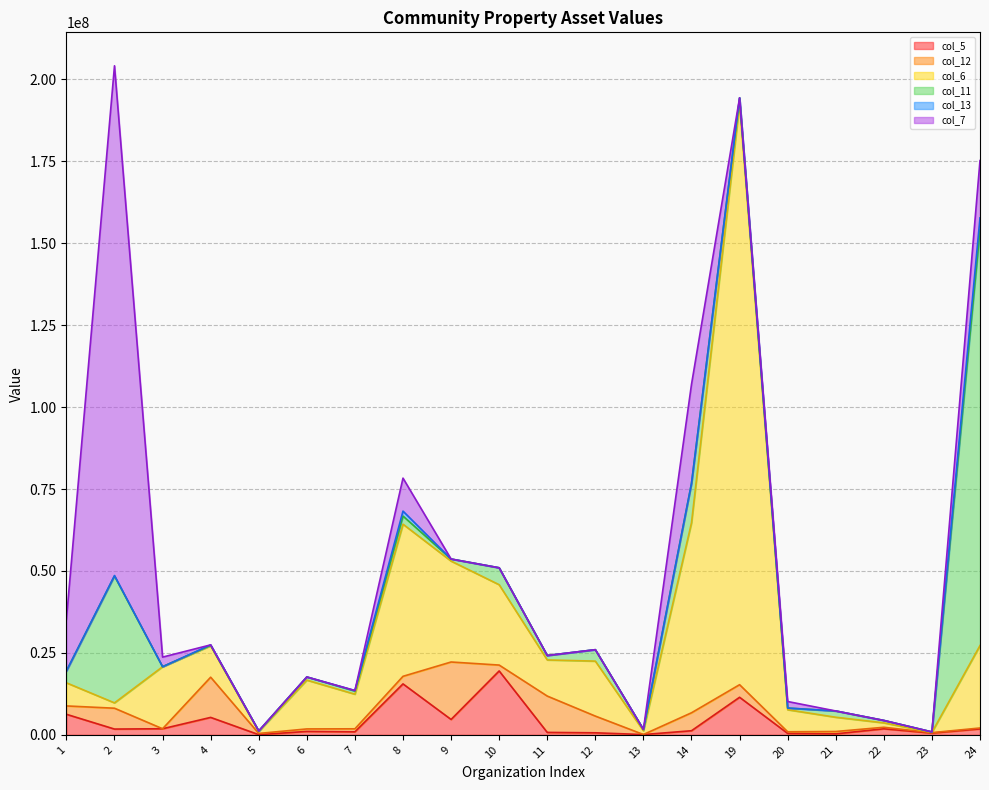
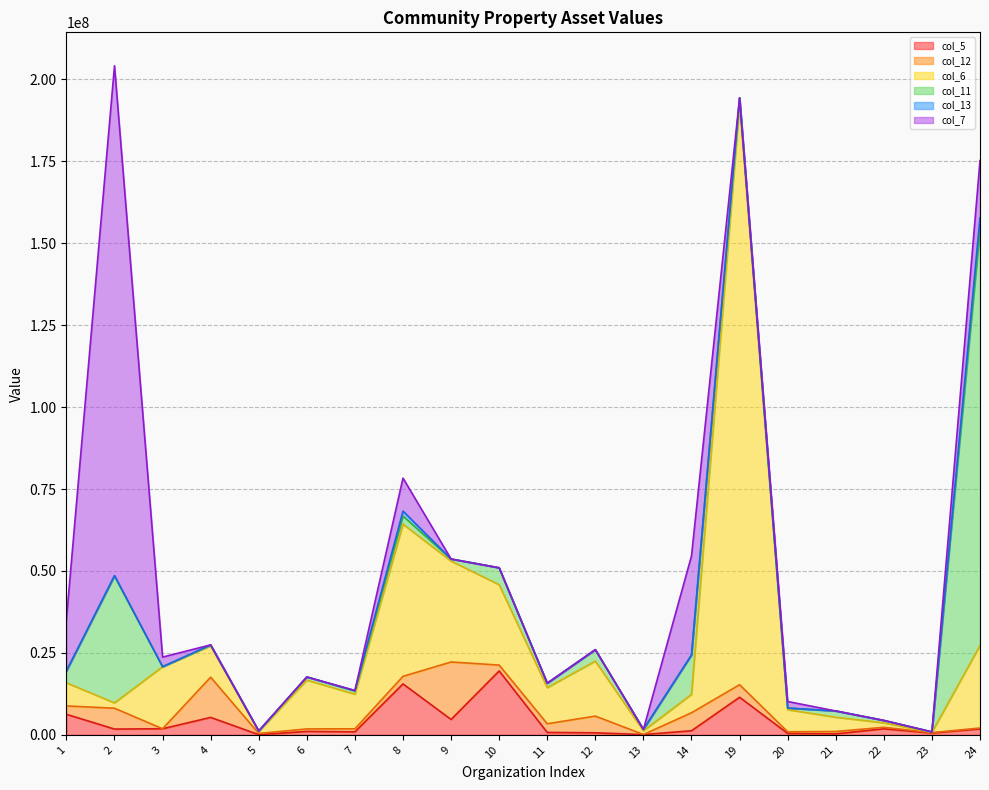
col_12, 11: 11000000 -> 3000000
col_6, 14: 58000000 -> 6000000
